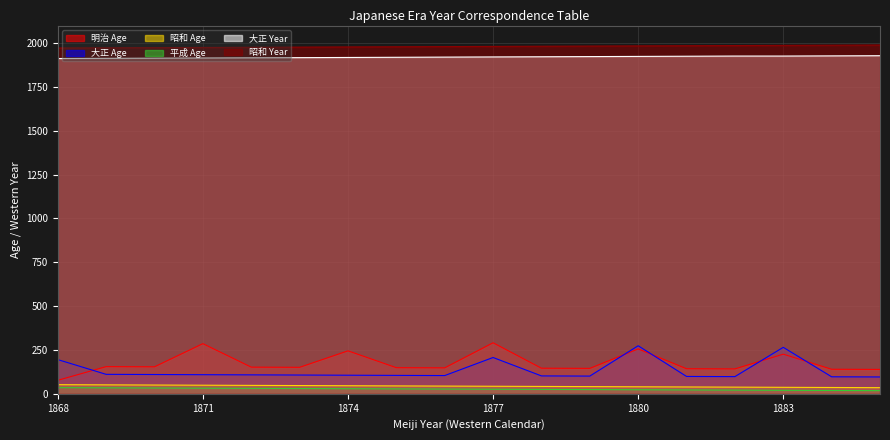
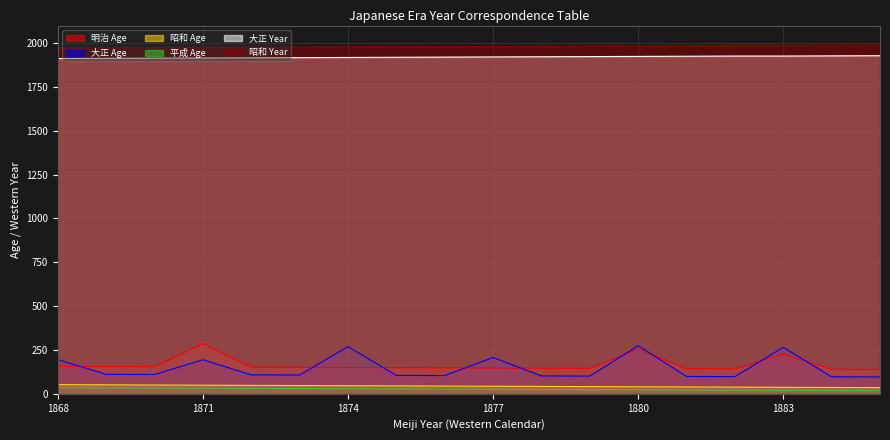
明治 Age, 1868: 80 -> 160
大正 Age, 1871: 110 -> 190
明治 Age, 1874: 250 -> 150
大正 Age, 1874: 110 -> 270
明治 Age, 1877: 290 -> 150
